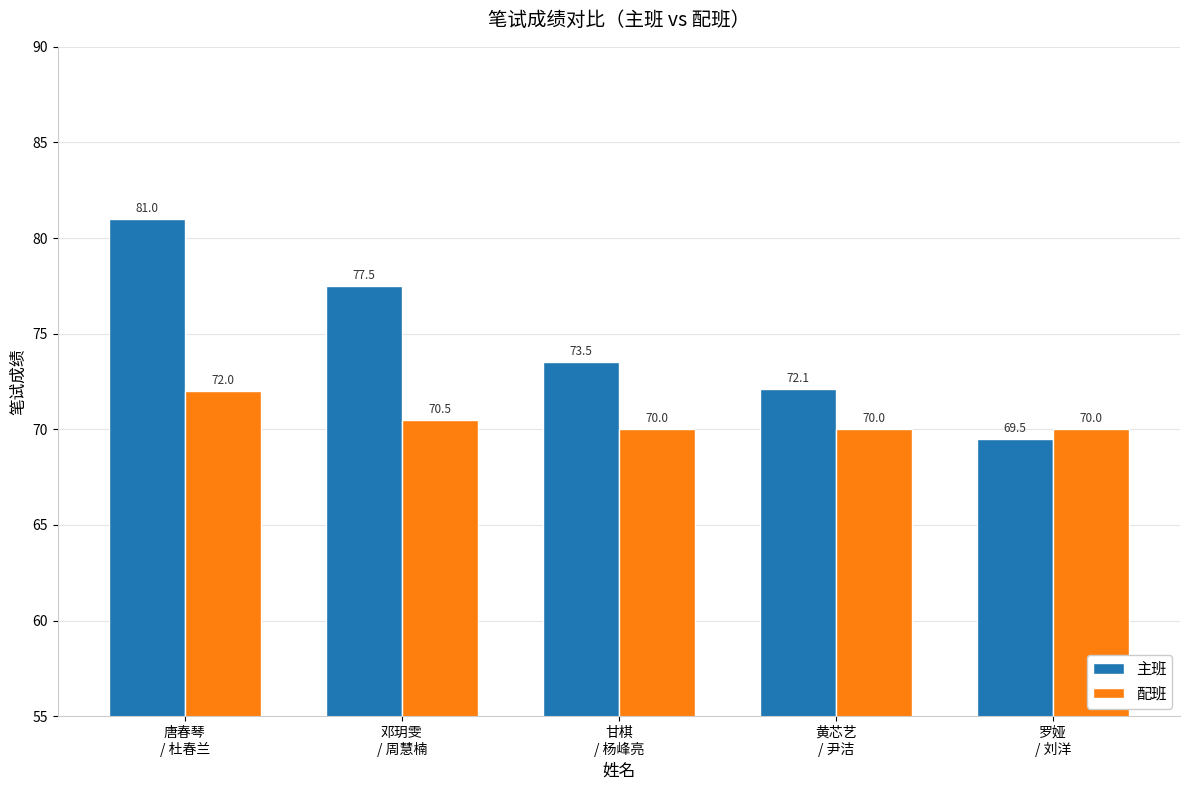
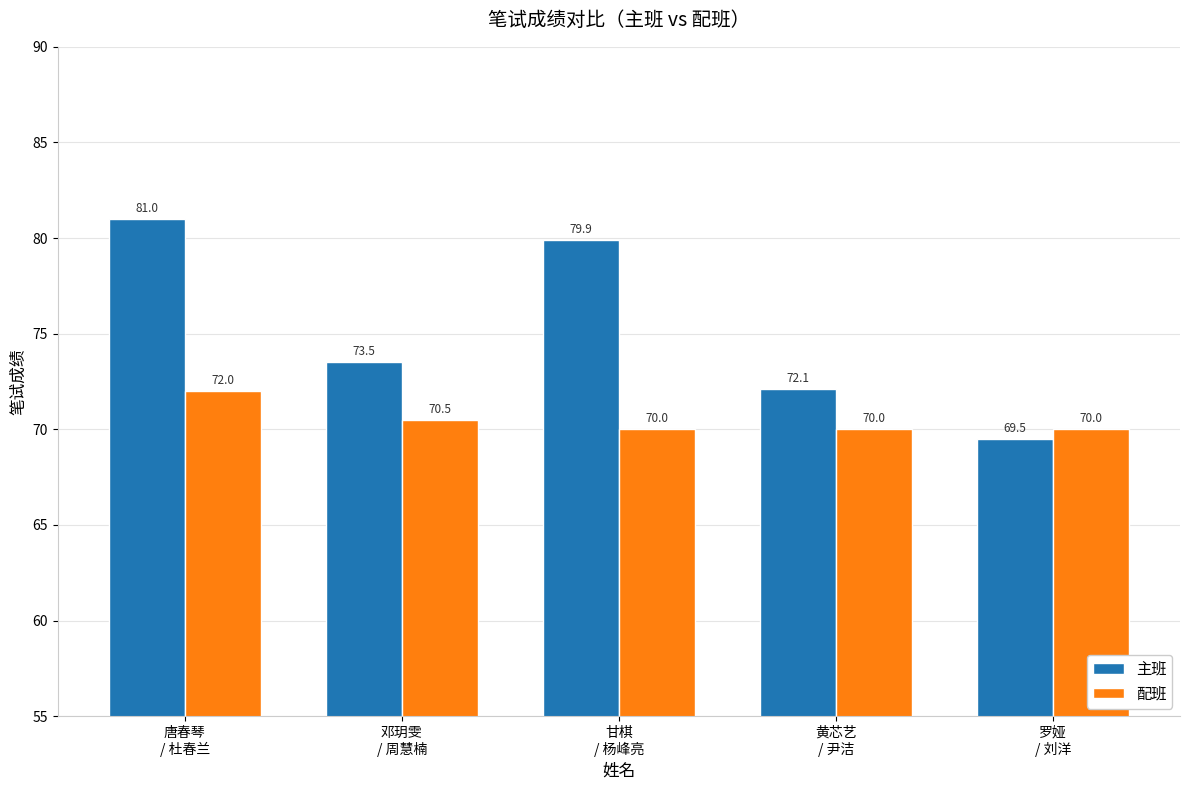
主班, 邓玥雯 / 周慧楠: 77.5 -> 73.5
主班, 甘棋 / 杨峰亮: 73.5 -> 79.9
